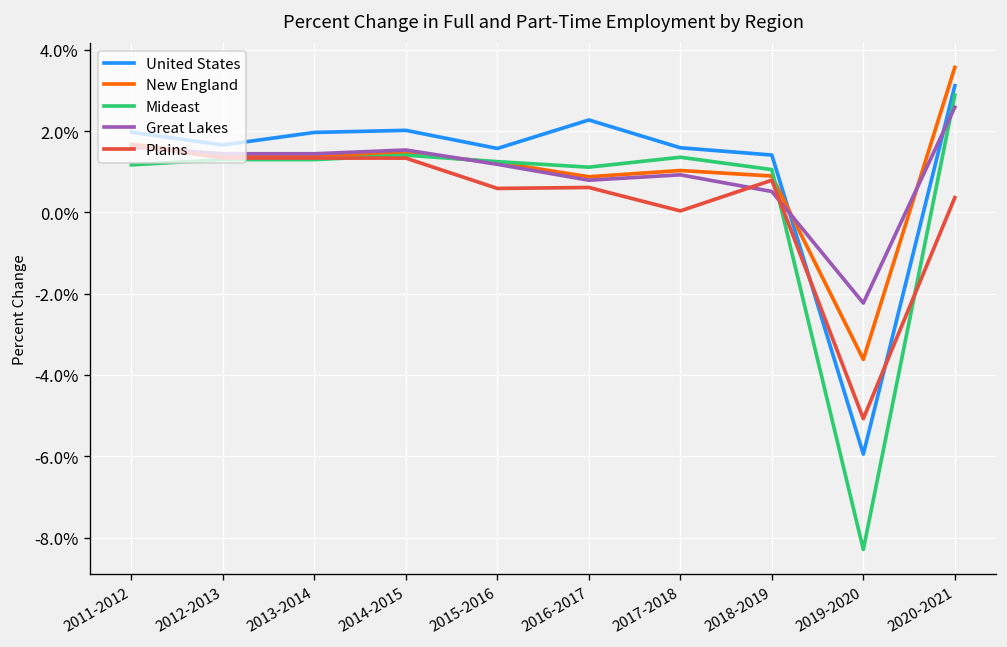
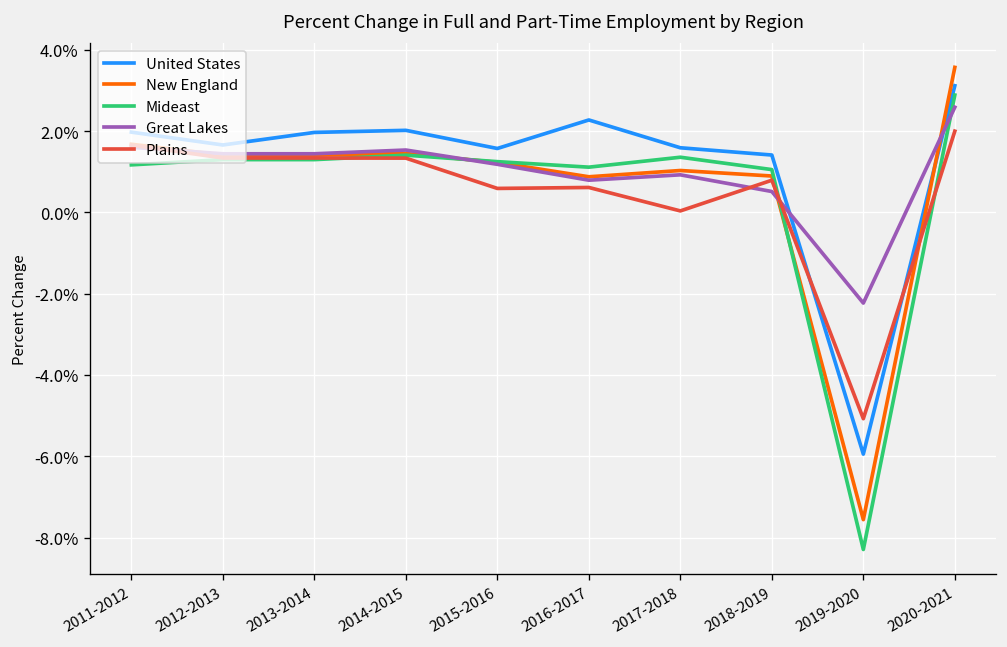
New England, 2019-2020: -3.6% -> -7.6%
Plains, 2020-2021: 0.4% -> 2.0%
